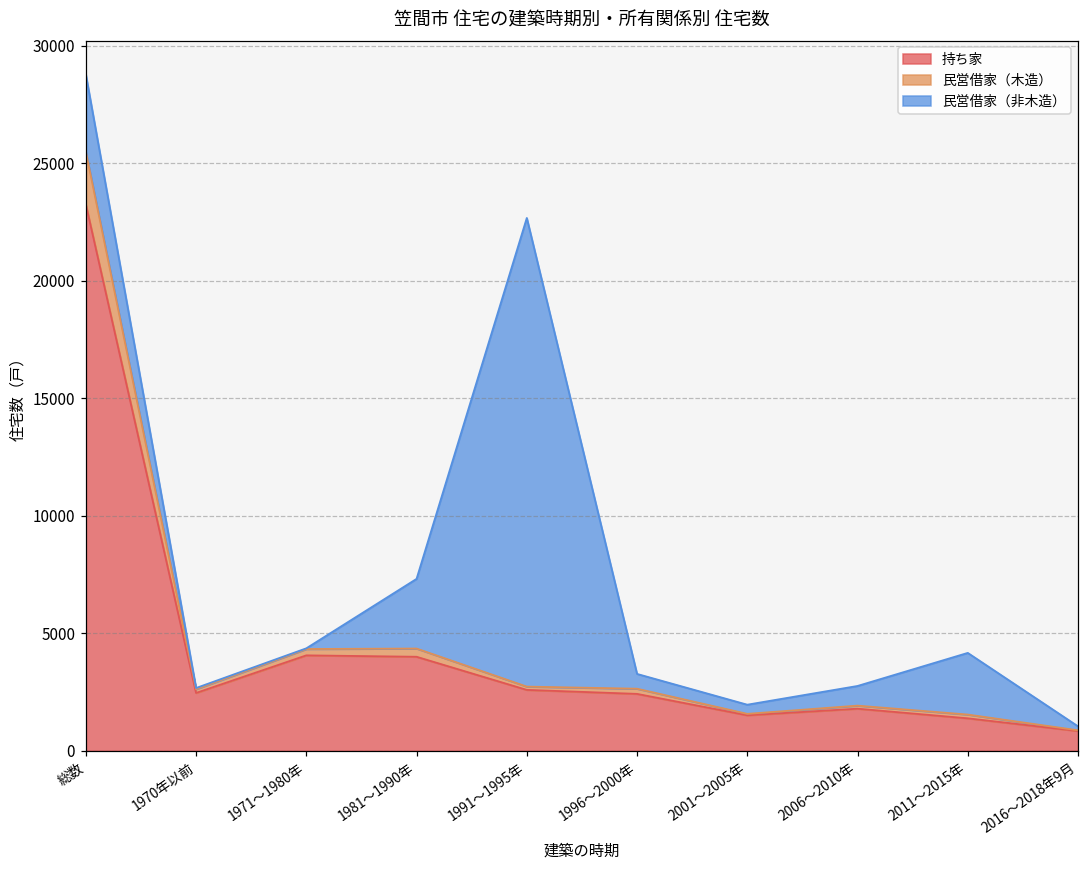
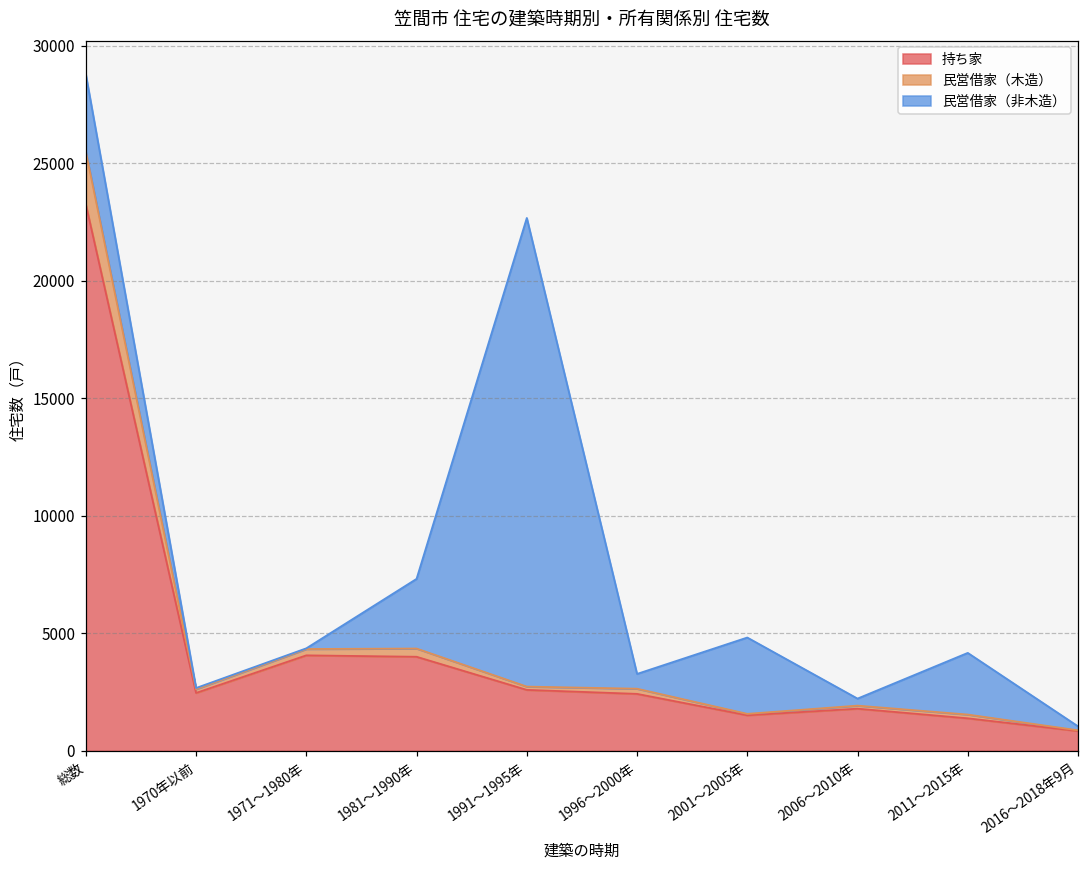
民営借家（非木造）, 2001～2005年: 400 -> 3200
民営借家（非木造）, 2006～2010年: 800 -> 300
